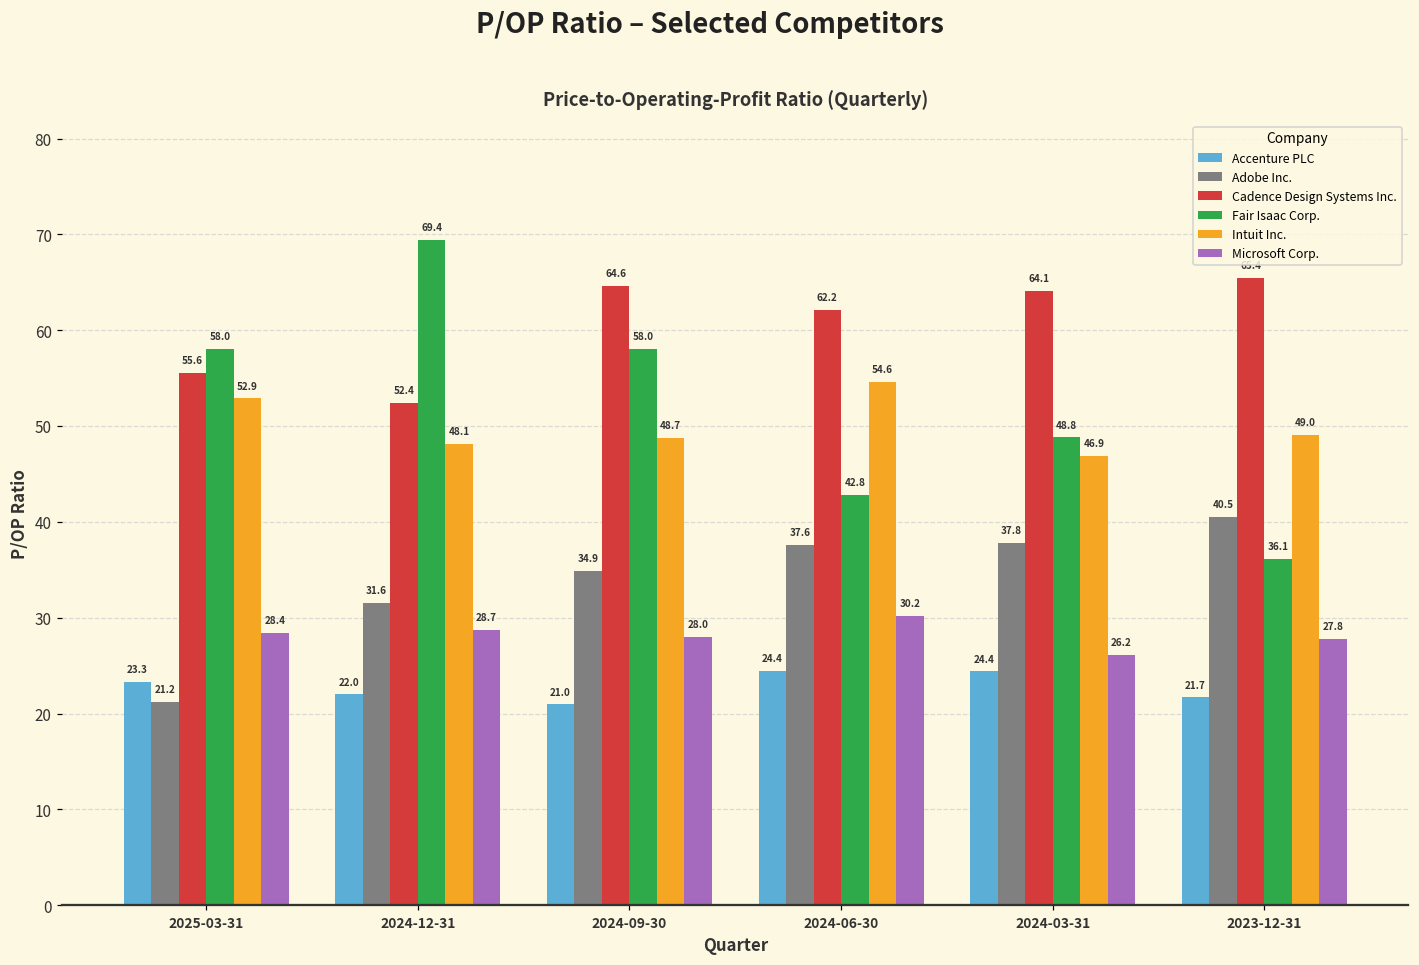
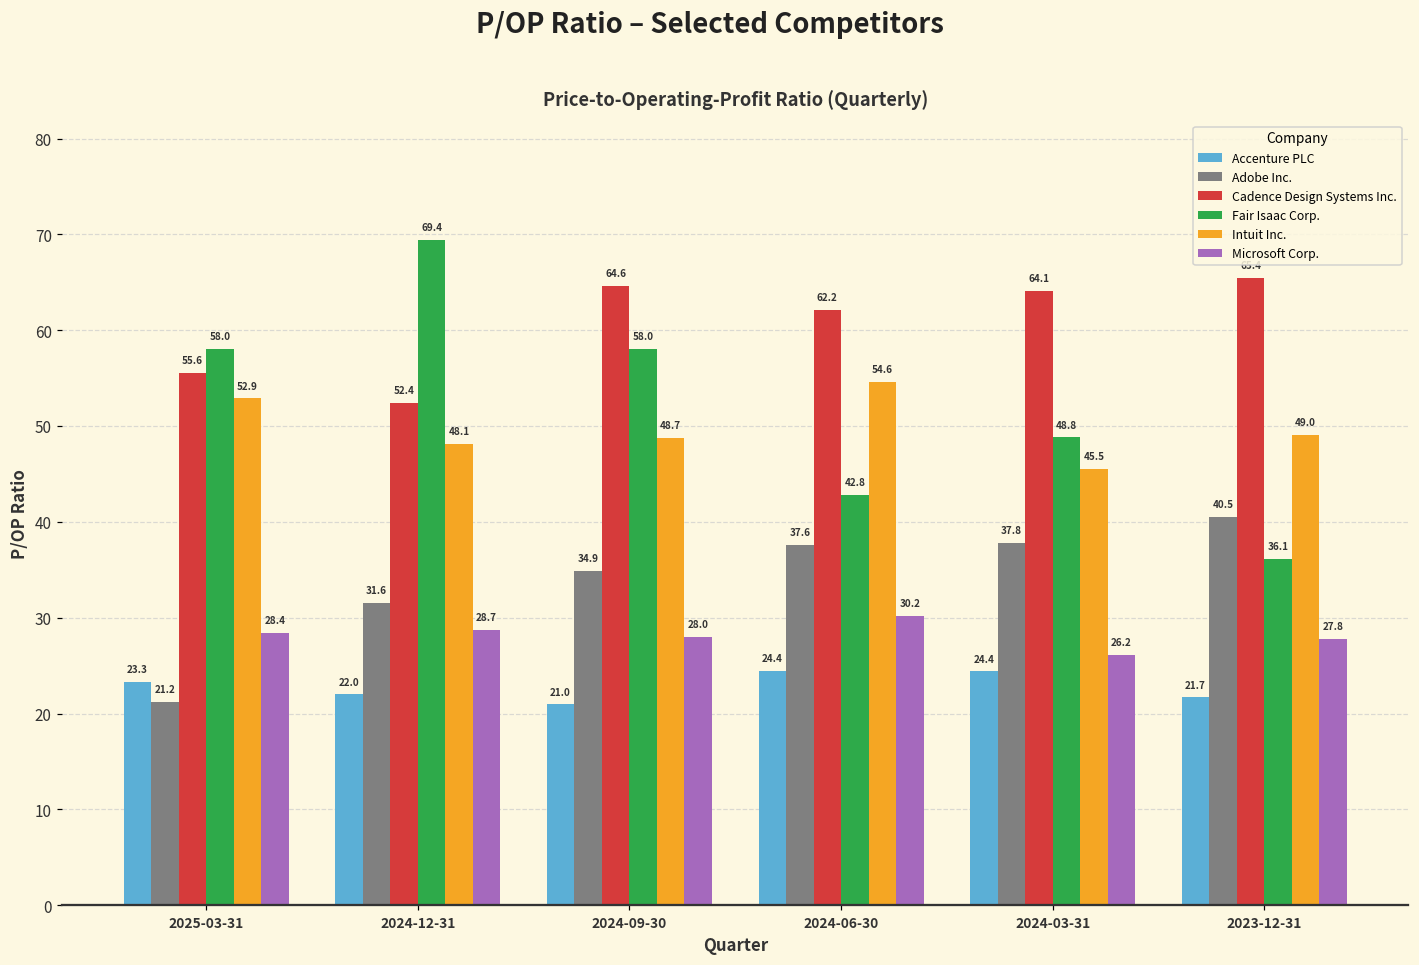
Intuit Inc., 2024-03-31: 46.9 -> 45.5
